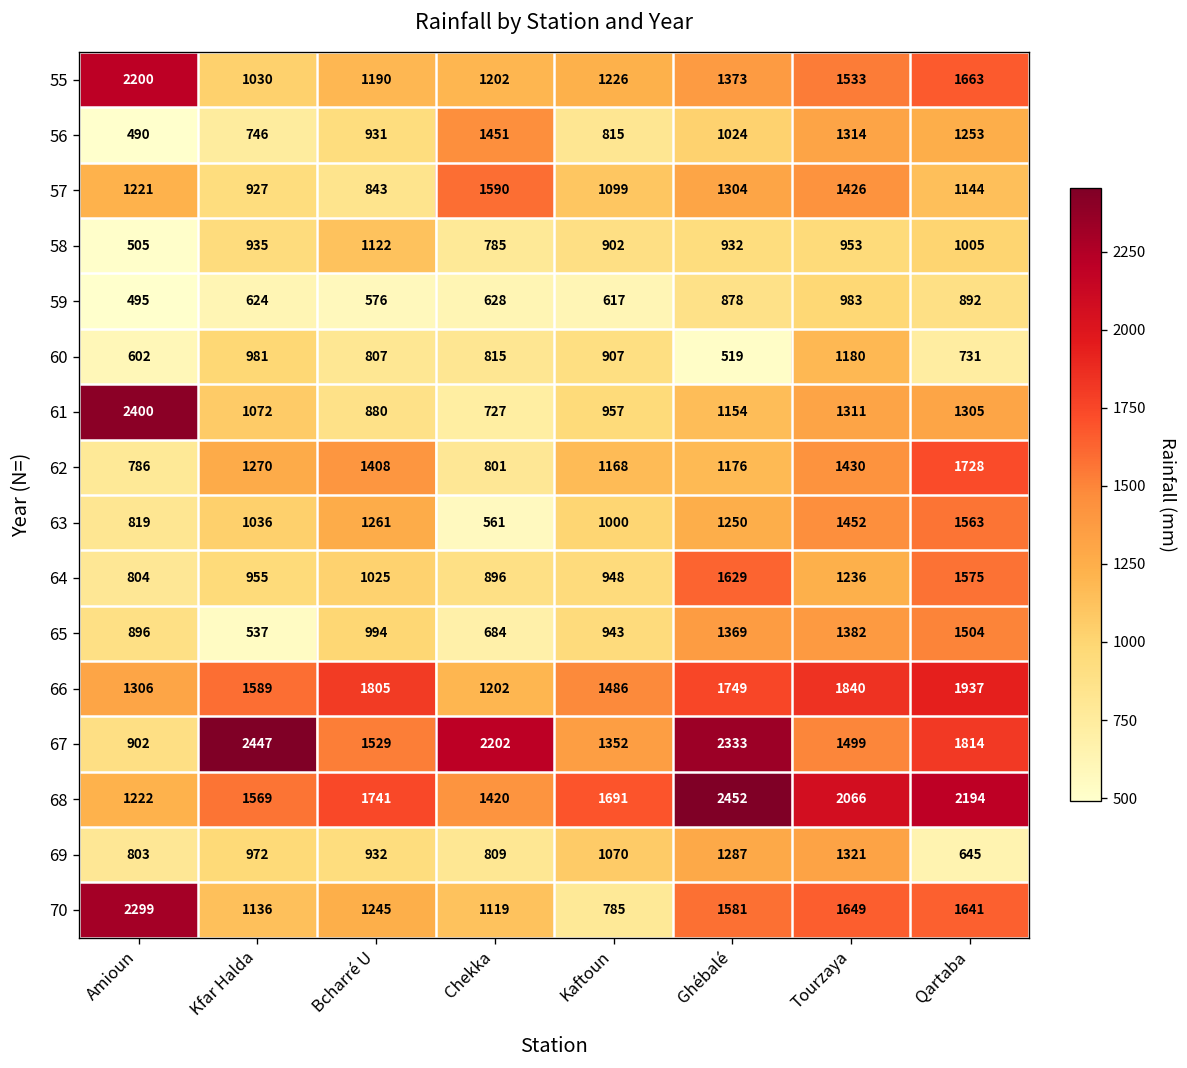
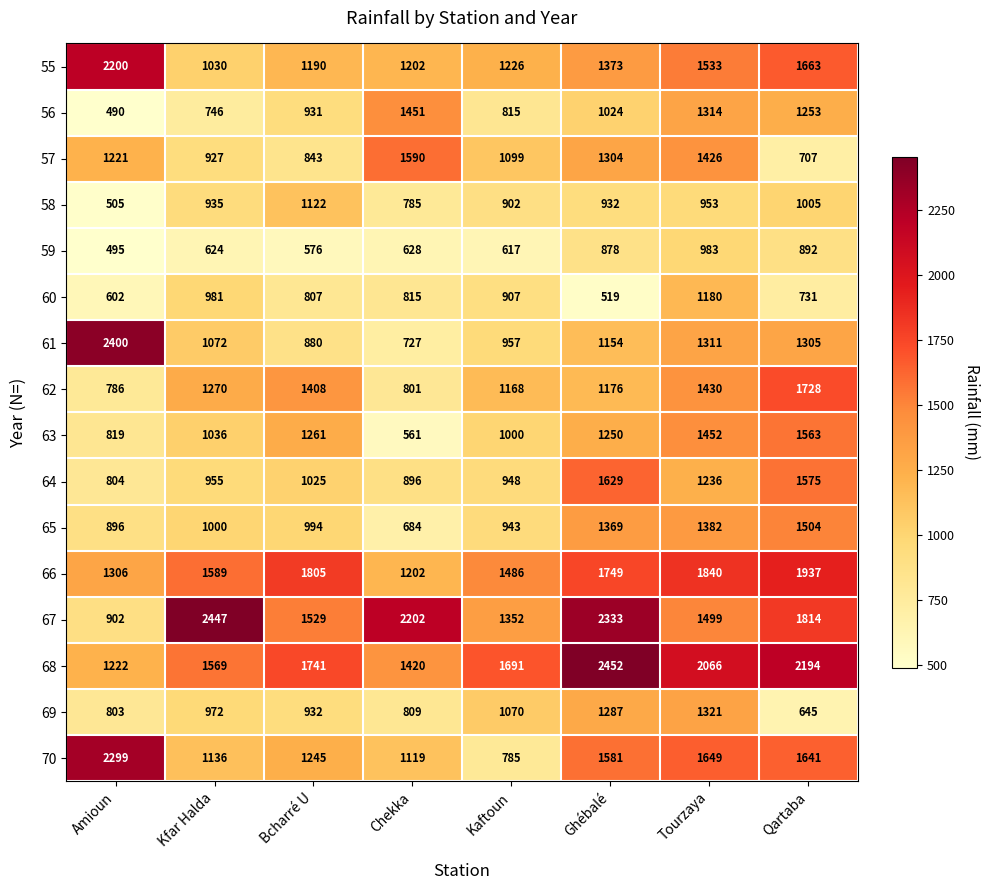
57, Qartaba: 1144 -> 707
65, Kfar Halda: 537 -> 1000
